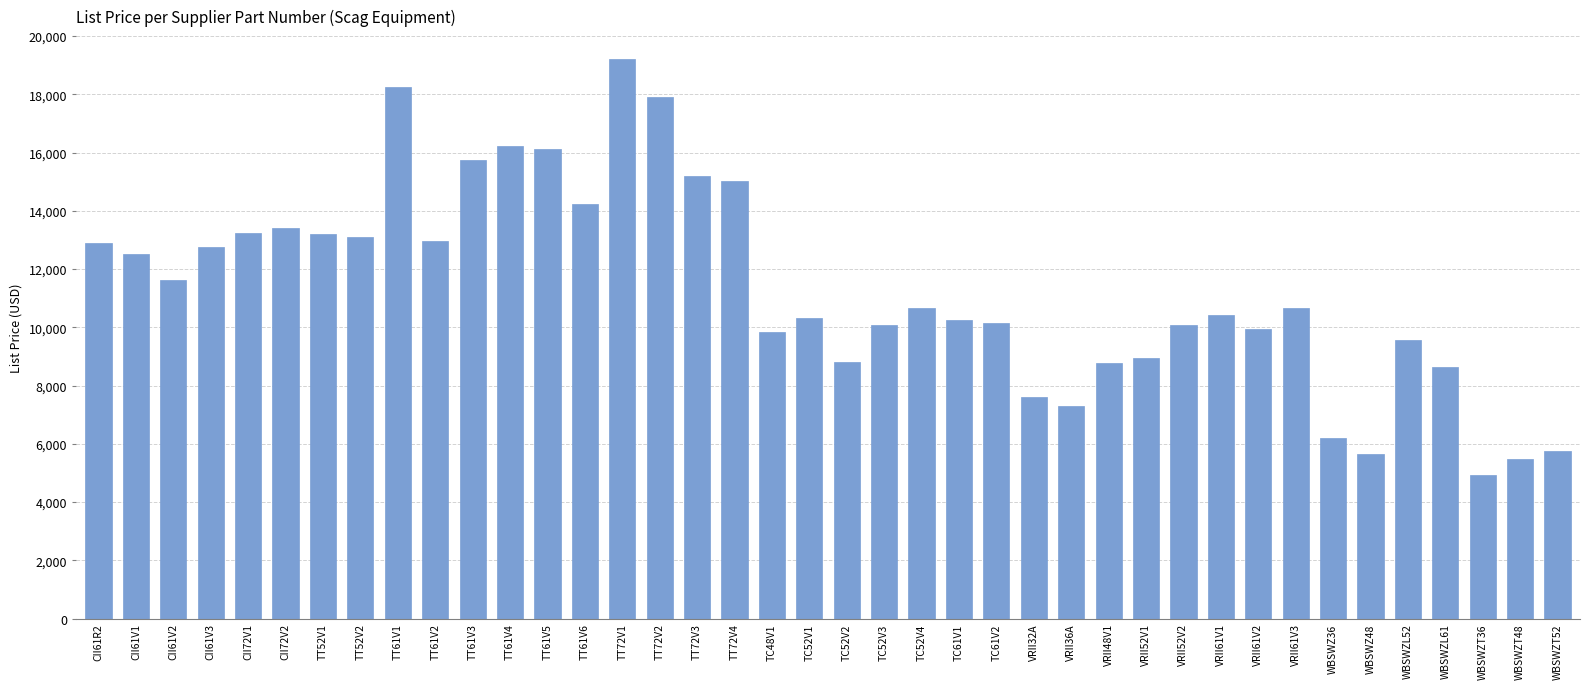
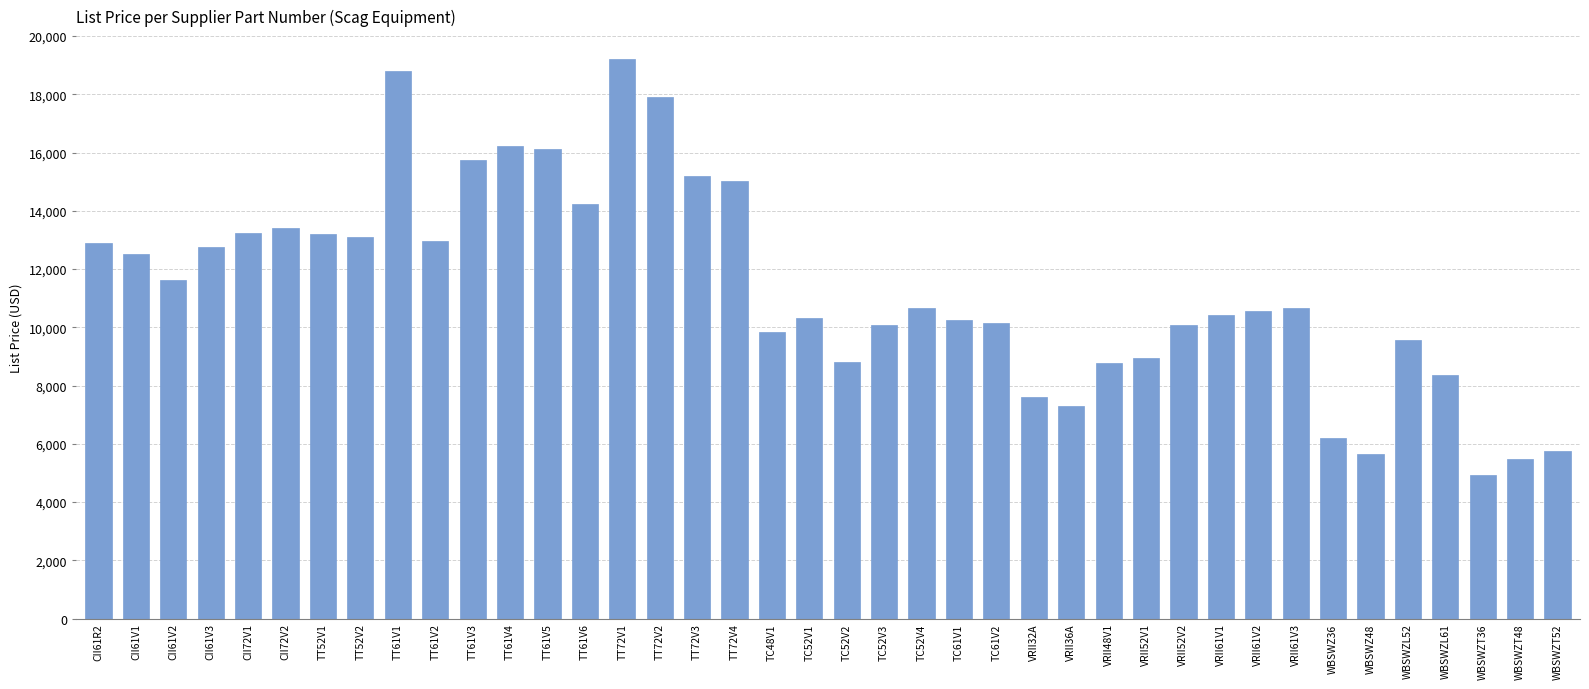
TT61V1: 18,200 -> 18,800
VRII61V2: 9,900 -> 10,600
WBSWZL61: 8,600 -> 8,300
